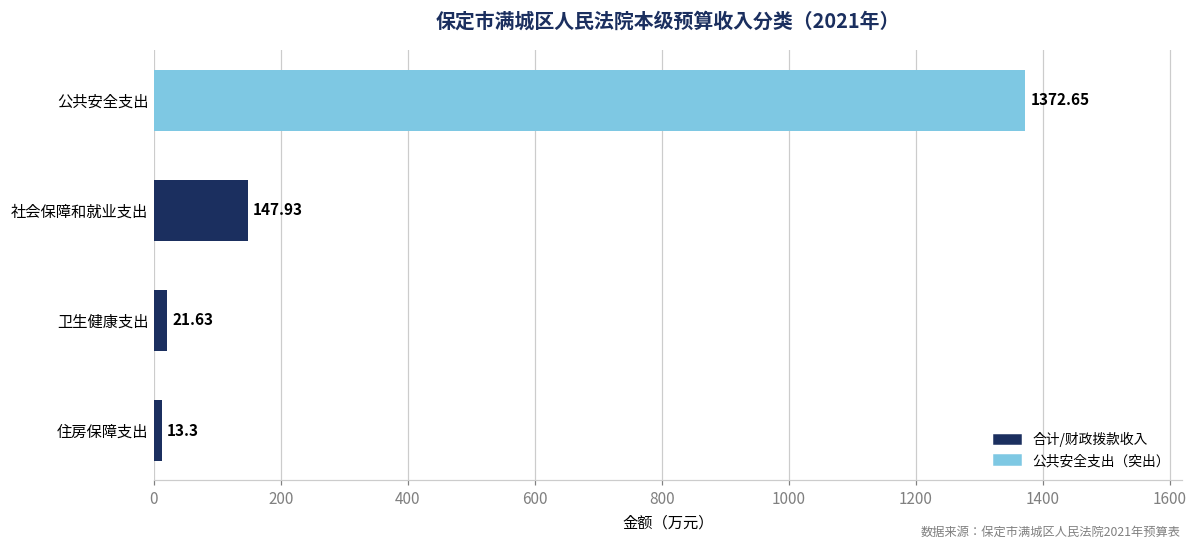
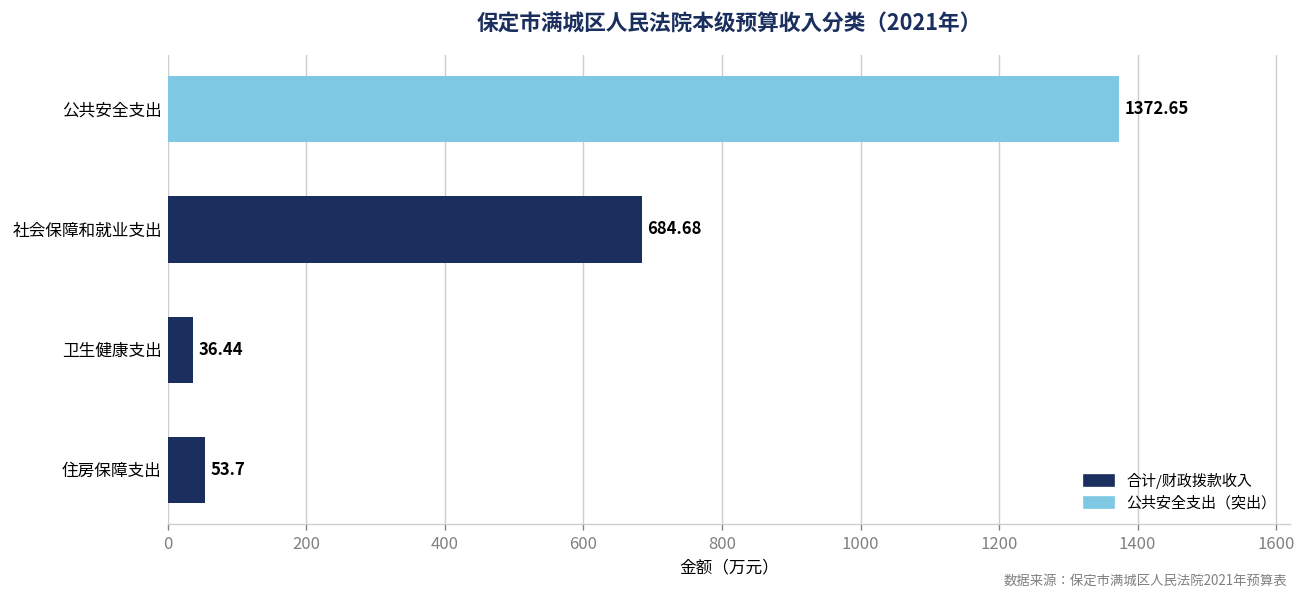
社会保障和就业支出: 147.93 -> 684.68
卫生健康支出: 21.63 -> 36.44
住房保障支出: 13.3 -> 53.7
